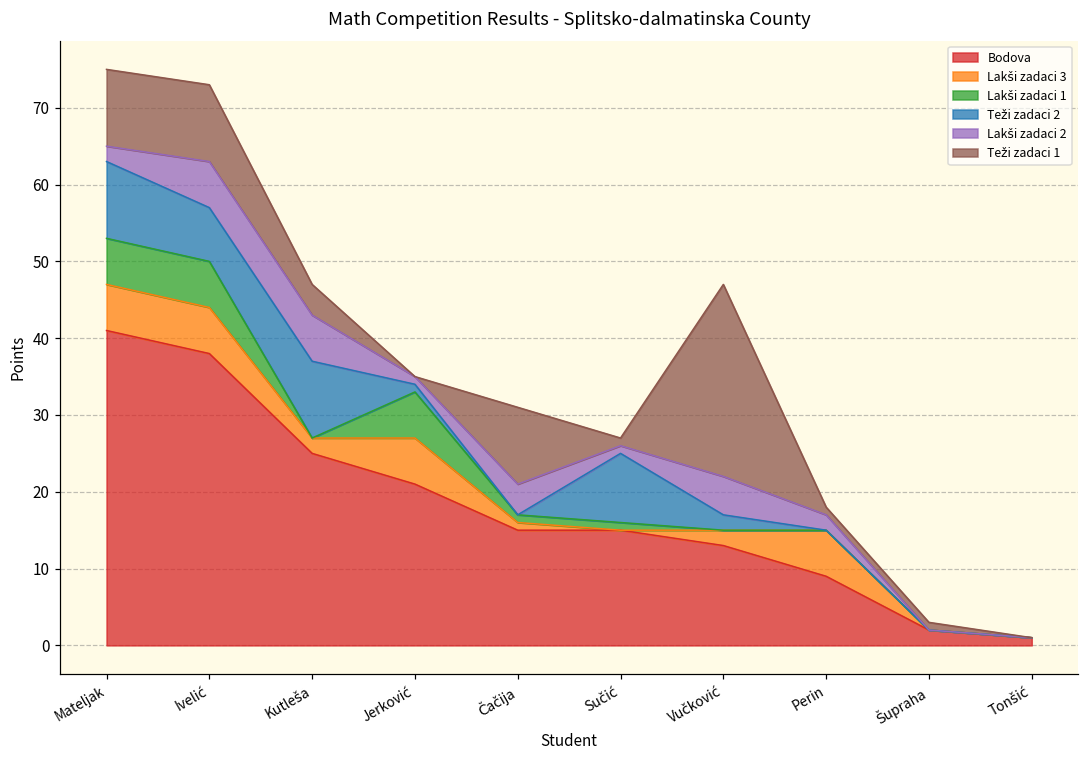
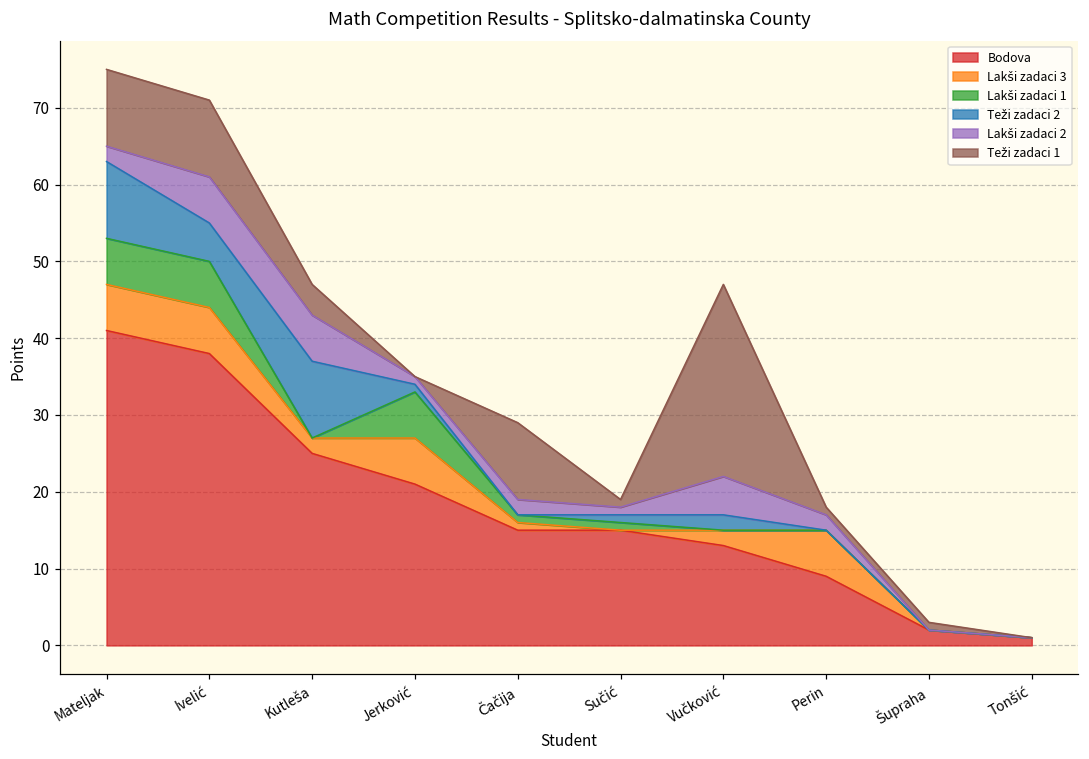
Teži zadaci 2, Ivelić: 7 -> 5
Lakši zadaci 2, Čačija: 4 -> 2
Teži zadaci 2, Sučić: 9 -> 1
